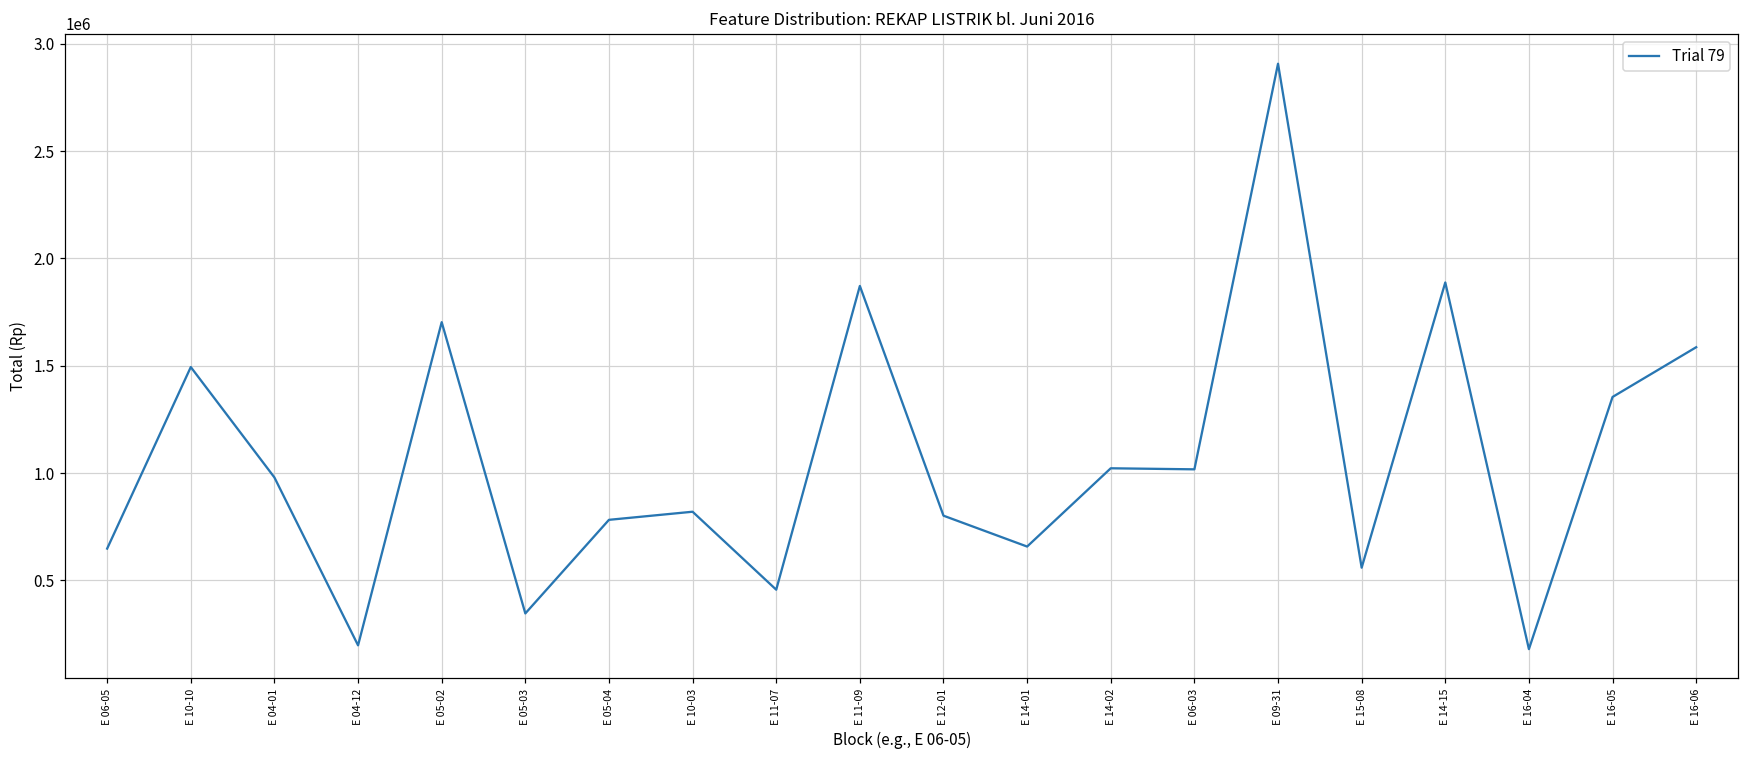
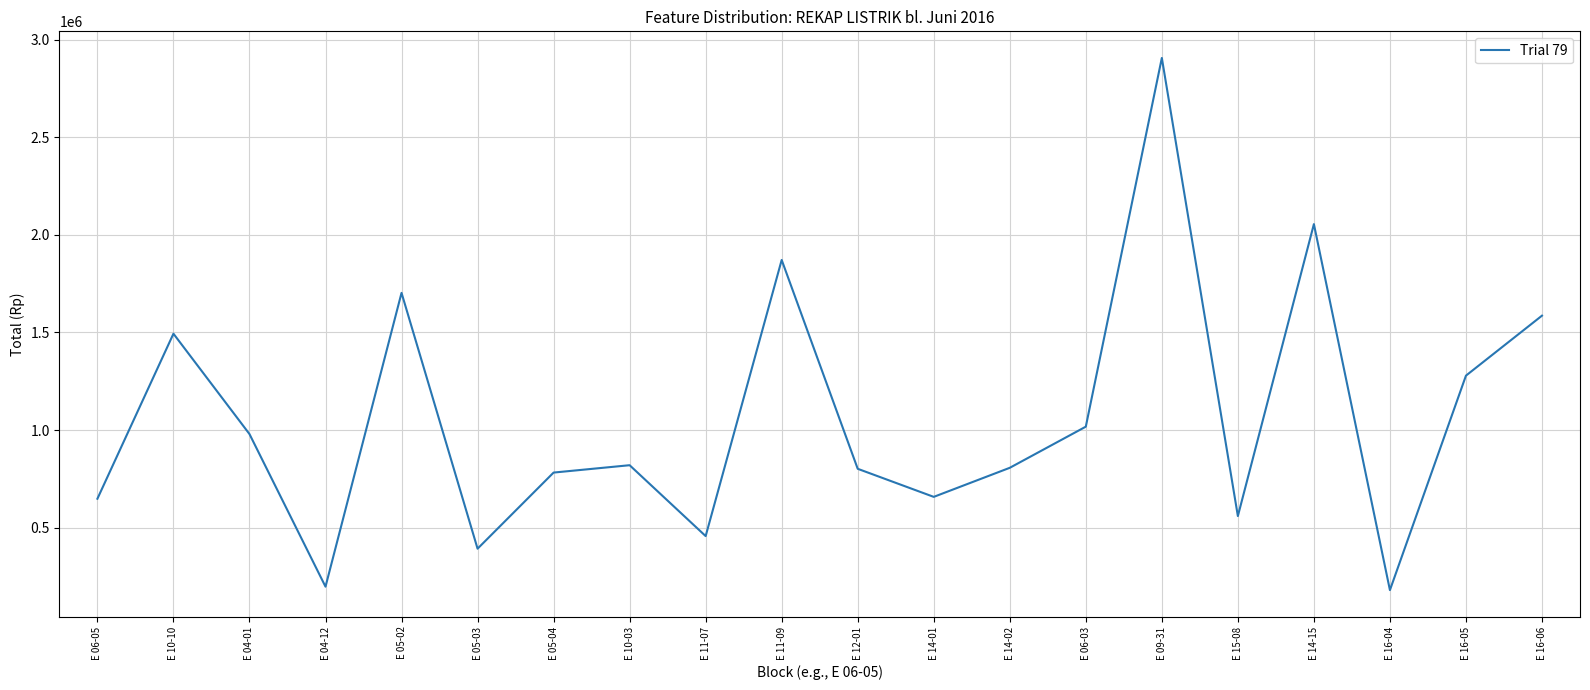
E 05-03: 350000 -> 390000
E 14-02: 1020000 -> 810000
E 14-15: 1890000 -> 2060000
E 16-05: 1350000 -> 1280000
